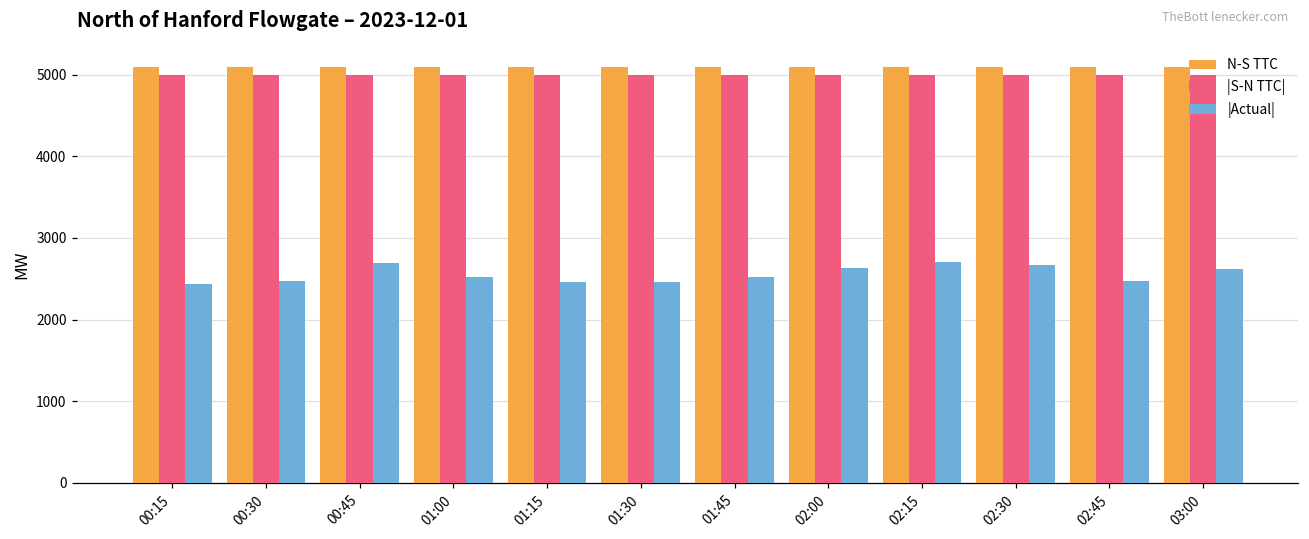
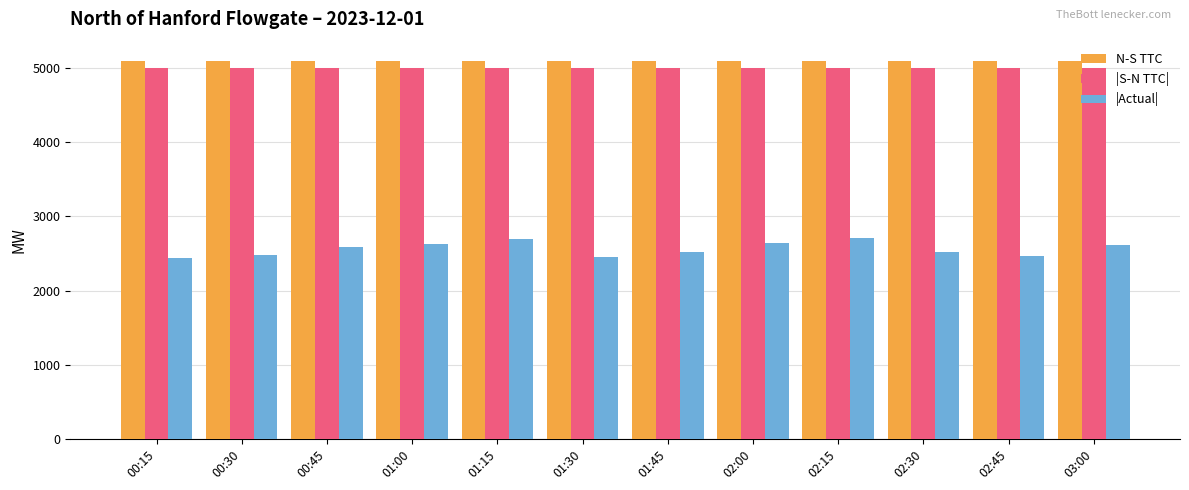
|Actual|, 00:45: 2700 -> 2600
|Actual|, 01:00: 2500 -> 2600
|Actual|, 01:15: 2500 -> 2700
|Actual|, 02:30: 2700 -> 2500
